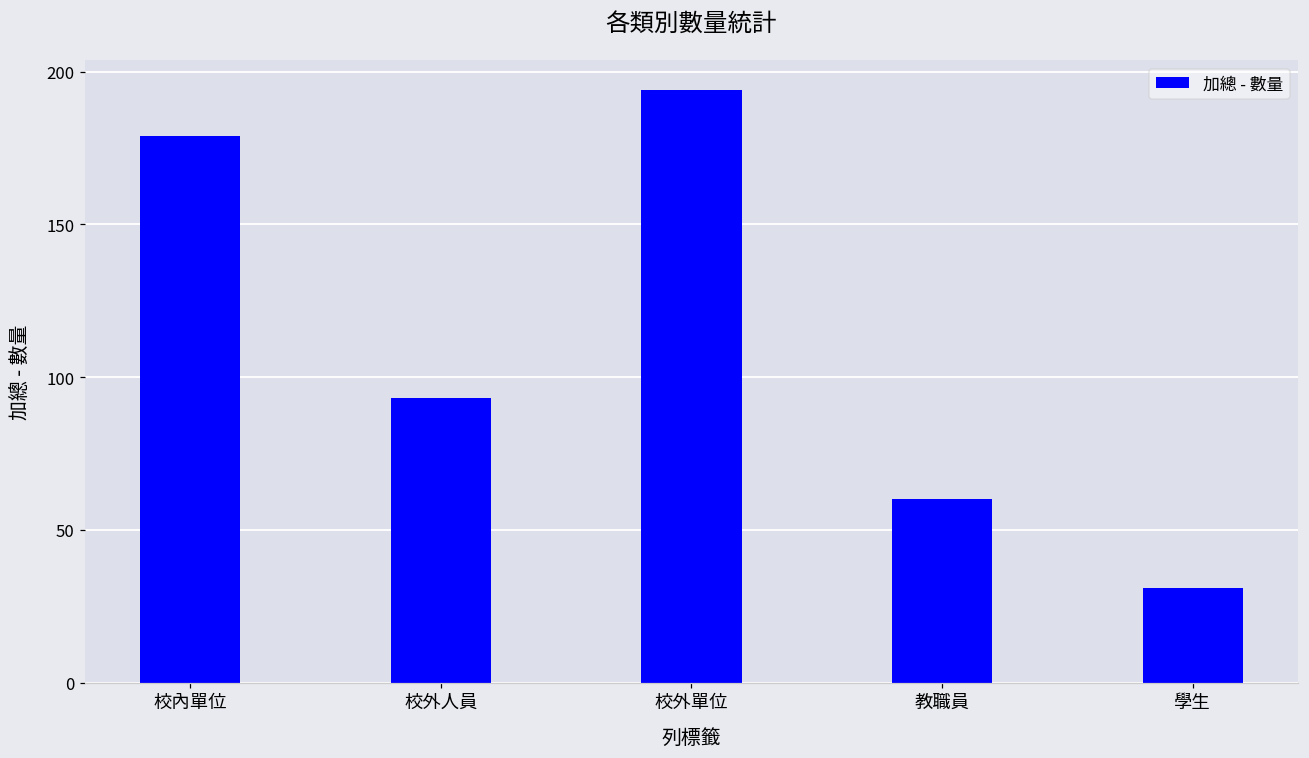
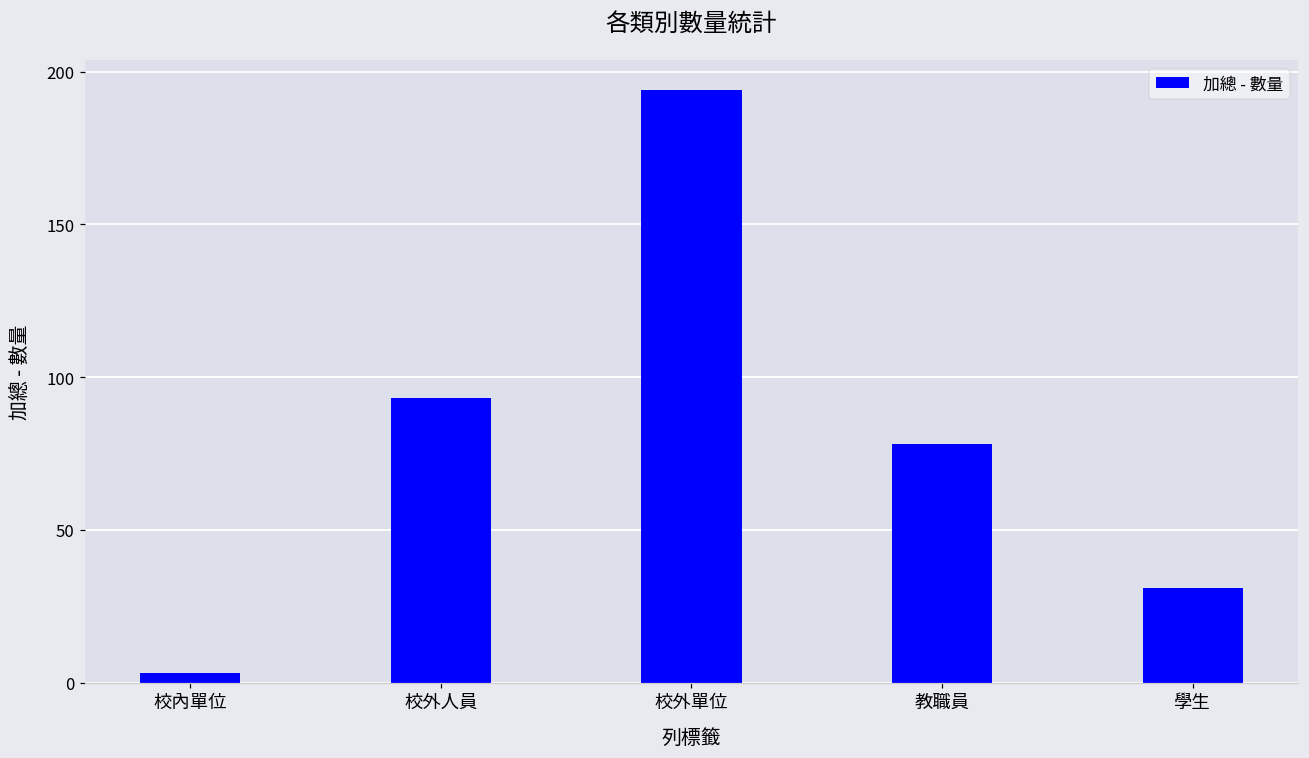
校內單位: 179 -> 3
教職員: 60 -> 78
